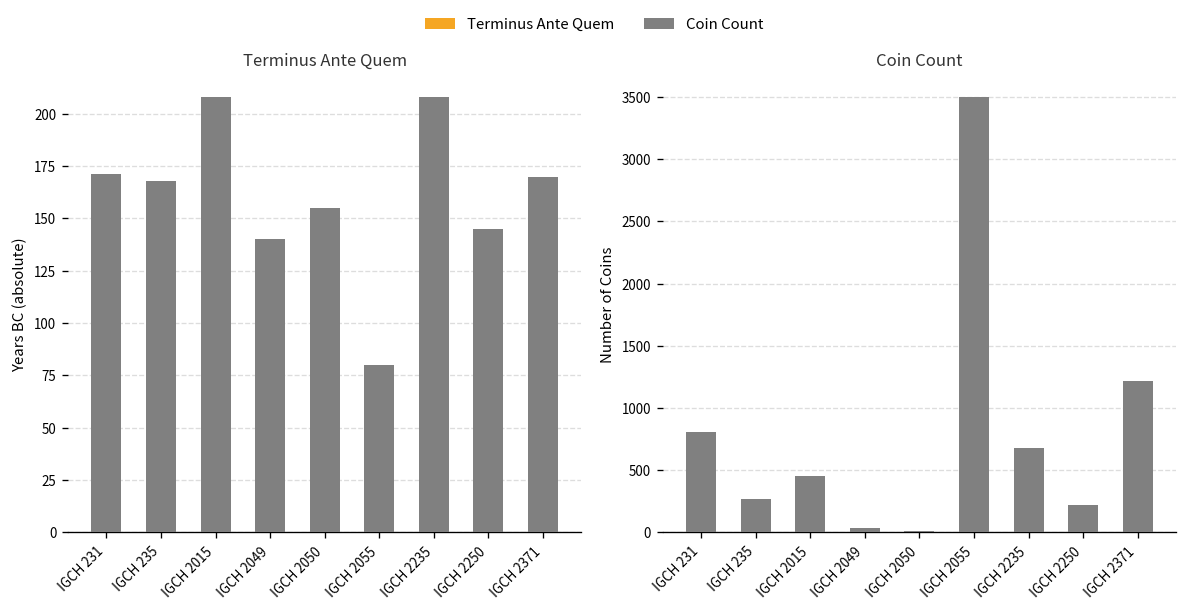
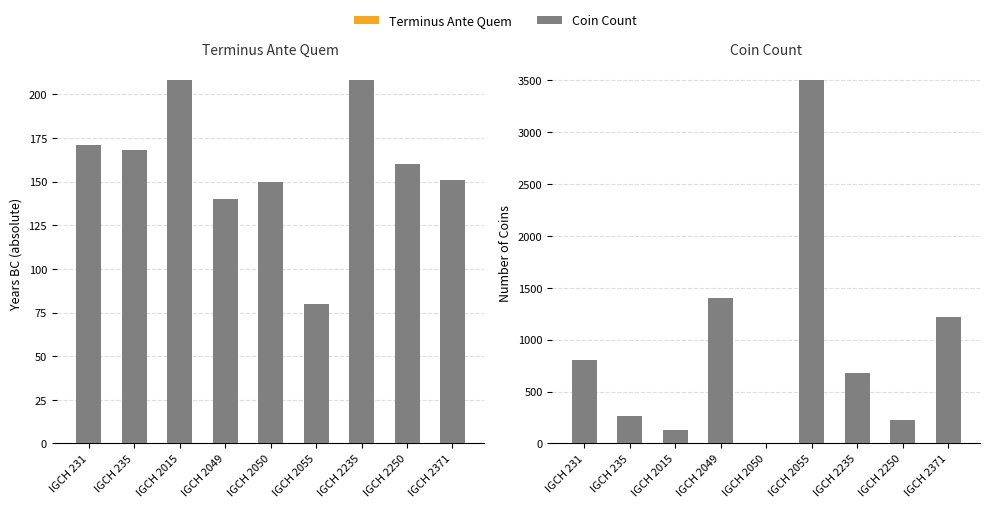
Terminus Ante Quem, IGCH 2050: 155 -> 150
Terminus Ante Quem, IGCH 2250: 145 -> 160
Terminus Ante Quem, IGCH 2371: 170 -> 151
Coin Count, IGCH 2015: 450 -> 130
Coin Count, IGCH 2049: 40 -> 1400
